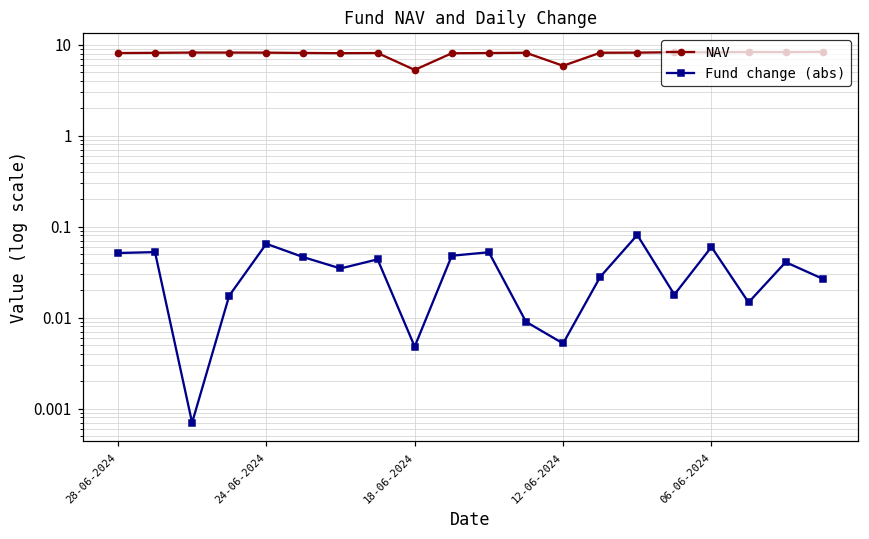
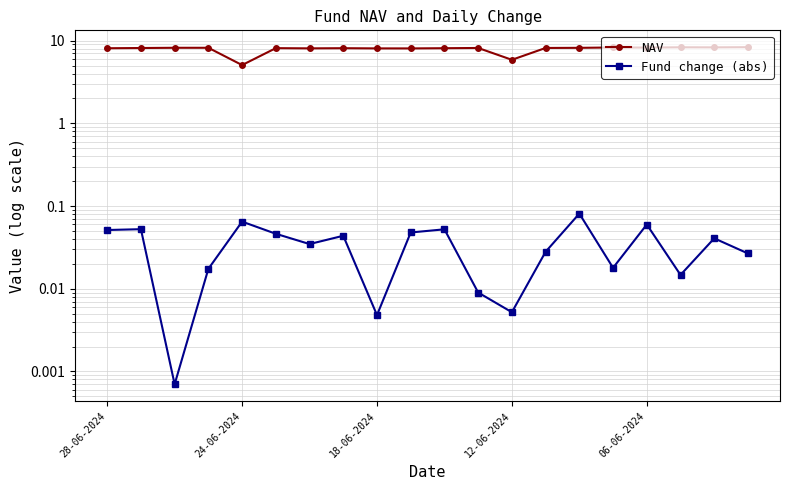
NAV, 24-06-2024: 8 -> 5
NAV, 18-06-2024: 5 -> 8
